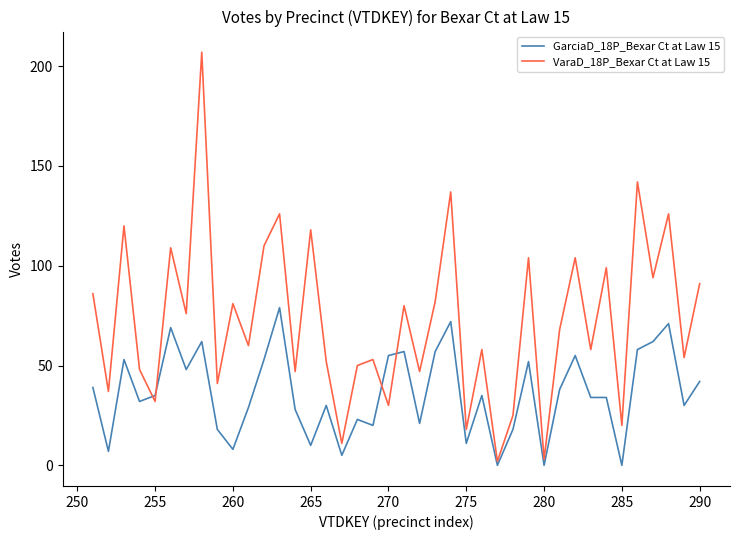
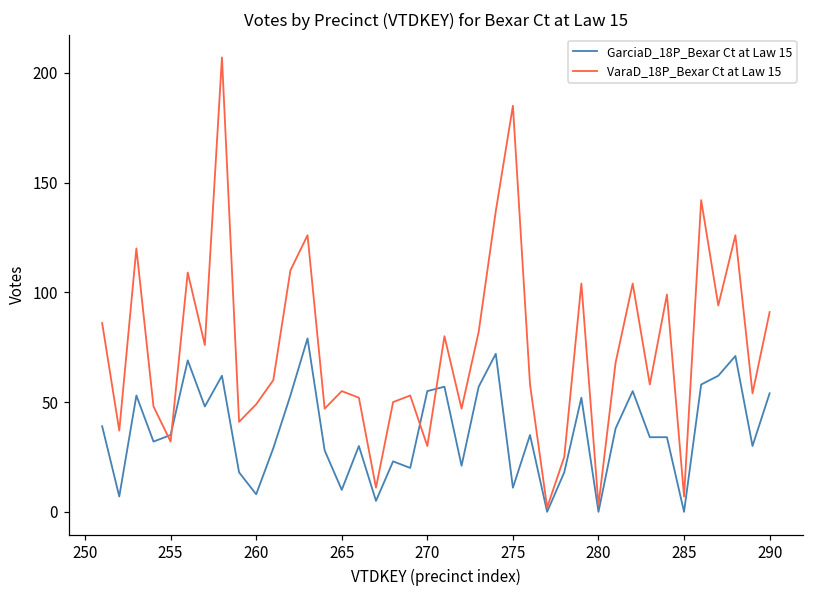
VaraD_18P_Bexar Ct at Law 15, 260: 81 -> 49
VaraD_18P_Bexar Ct at Law 15, 265: 118 -> 55
VaraD_18P_Bexar Ct at Law 15, 275: 18 -> 185
VaraD_18P_Bexar Ct at Law 15, 285: 20 -> 7
GarciaD_18P_Bexar Ct at Law 15, 290: 42 -> 54
